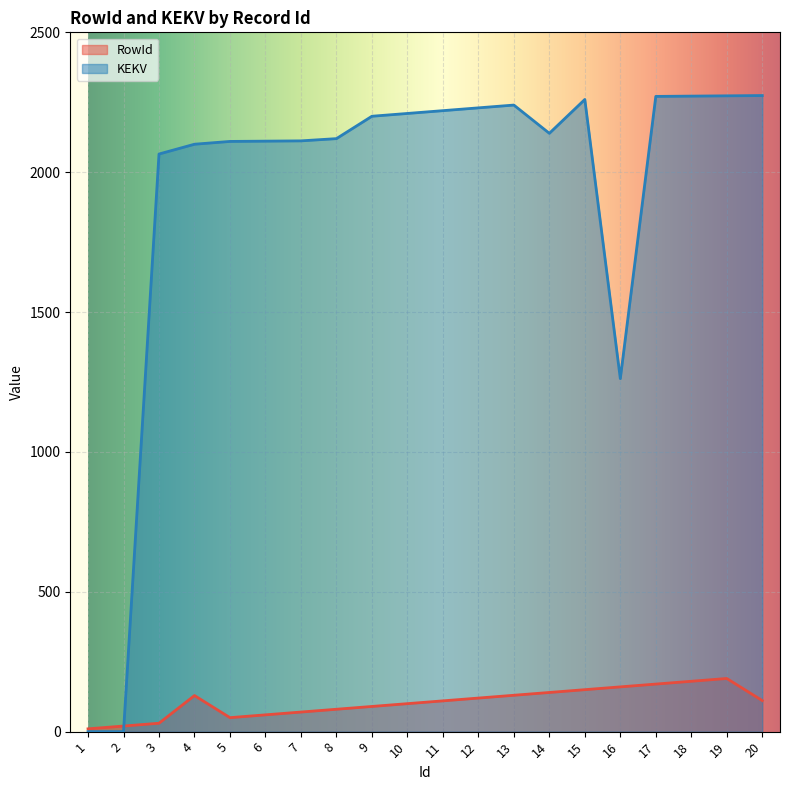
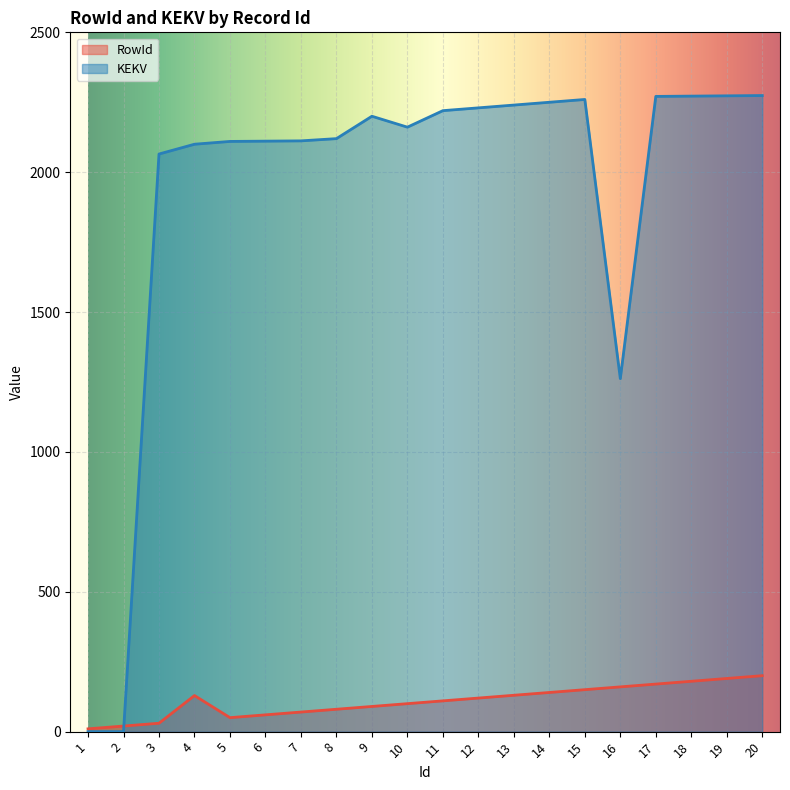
KEKV, 10: 2210 -> 2160
KEKV, 14: 2140 -> 2250
RowId, 20: 110 -> 200
